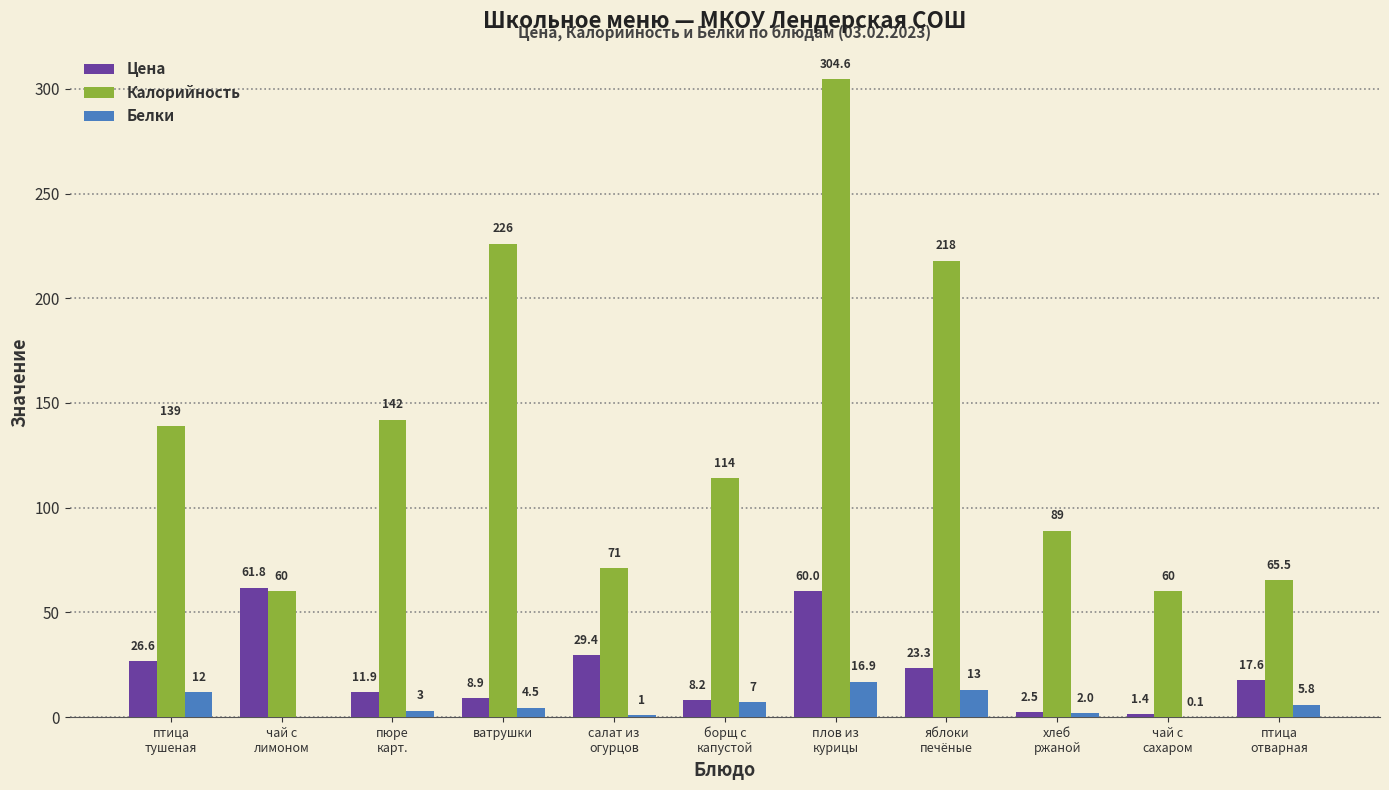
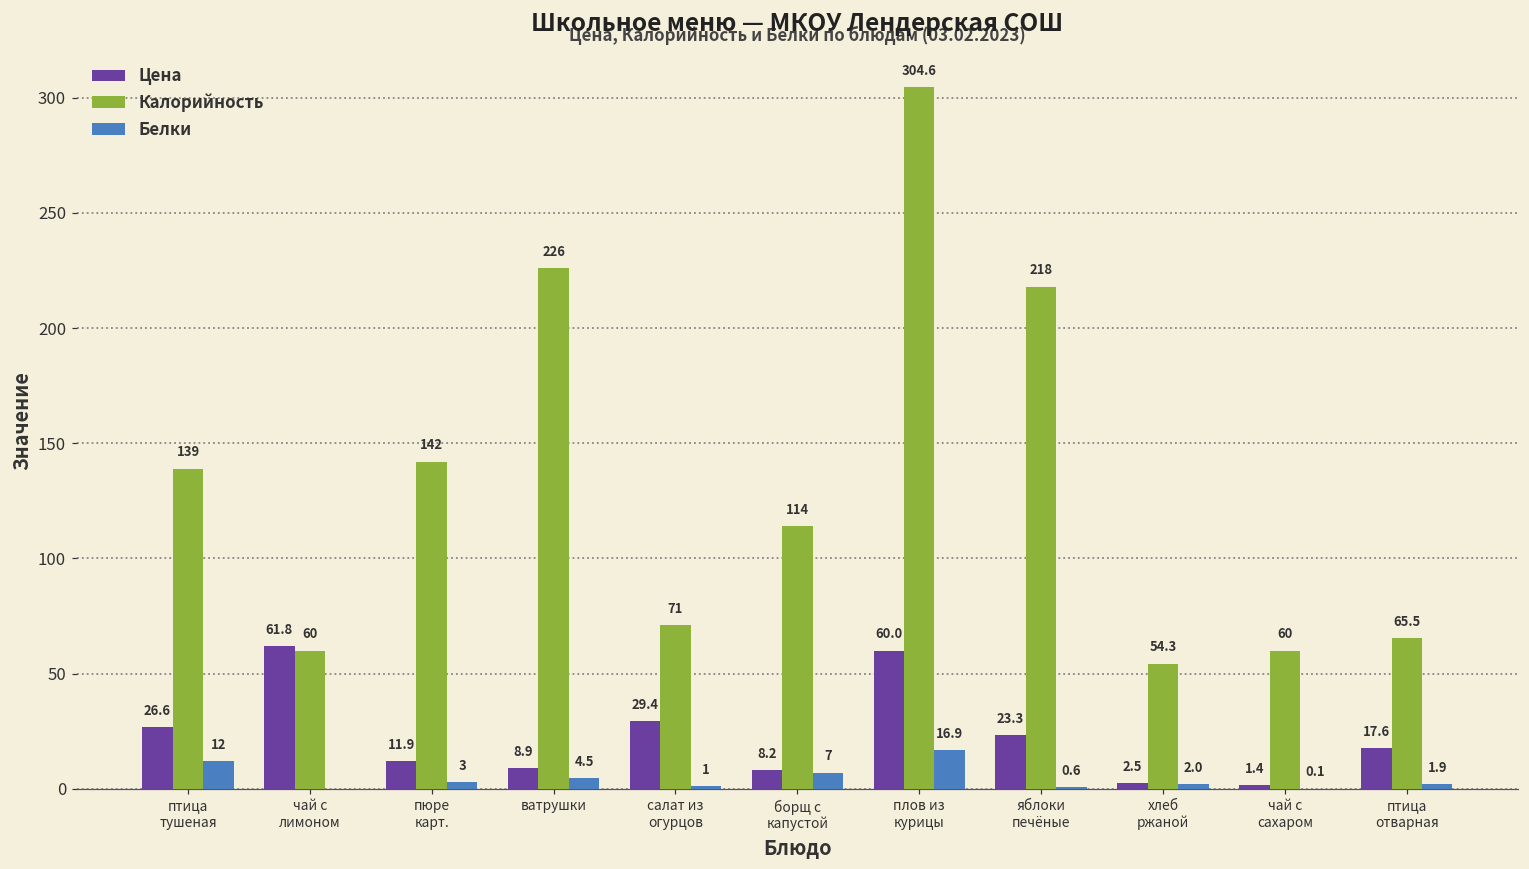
Белки, яблоки печёные: 13 -> 0.6
Калорийность, хлеб ржаной: 89 -> 54.3
Белки, птица отварная: 5.8 -> 1.9
